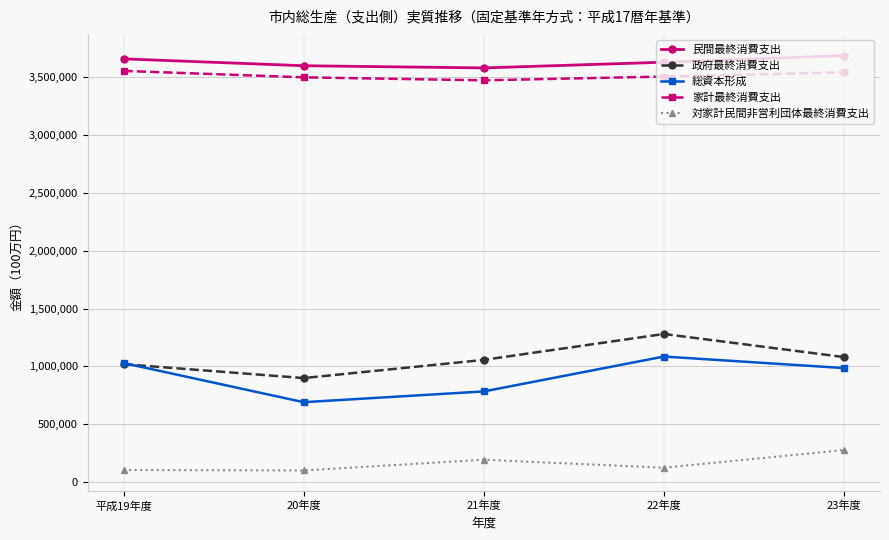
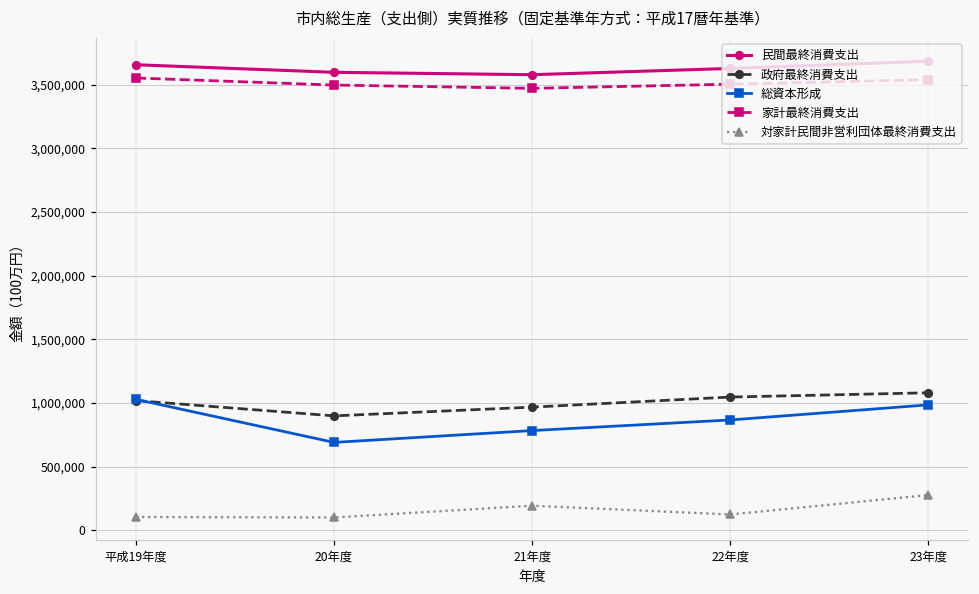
政府最終消費支出, 21年度: 1,060,000 -> 970,000
政府最終消費支出, 22年度: 1,280,000 -> 1,050,000
総資本形成, 22年度: 1,080,000 -> 870,000
